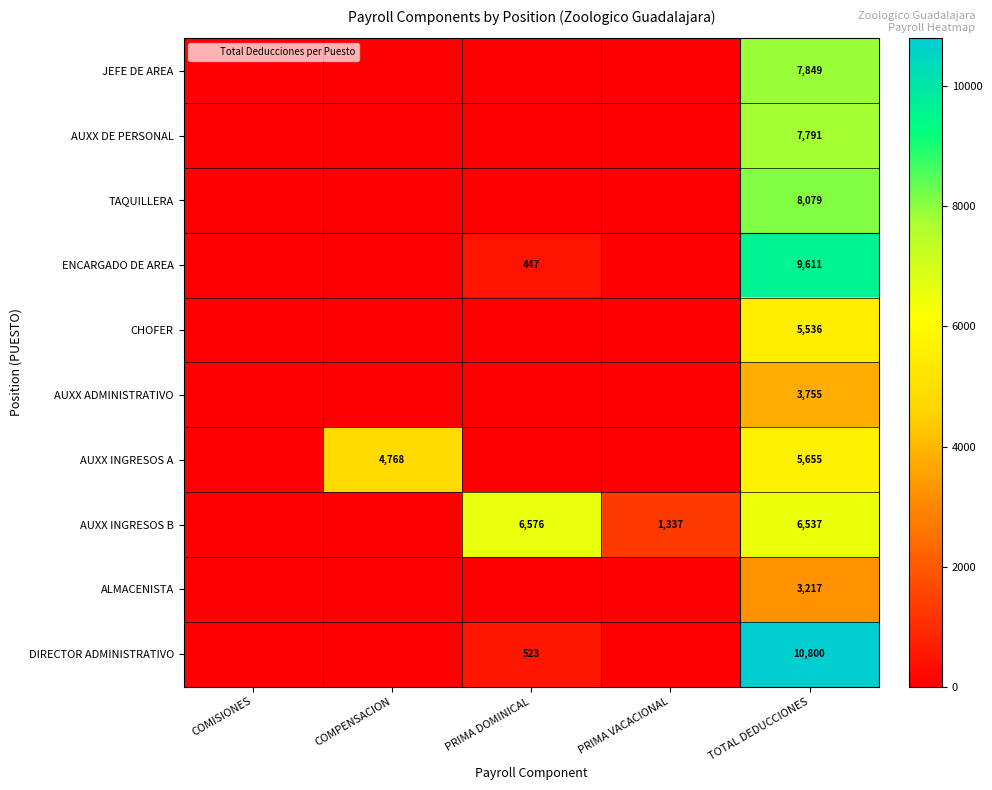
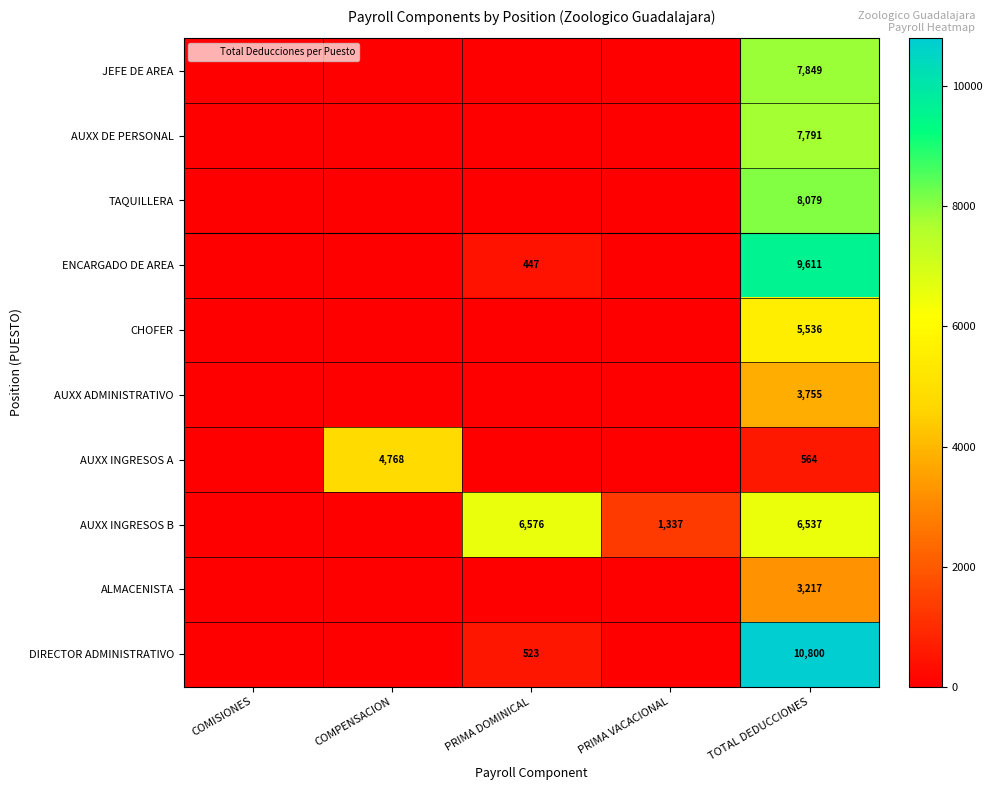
AUXX INGRESOS A, TOTAL DEDUCCIONES: 5,655 -> 564
